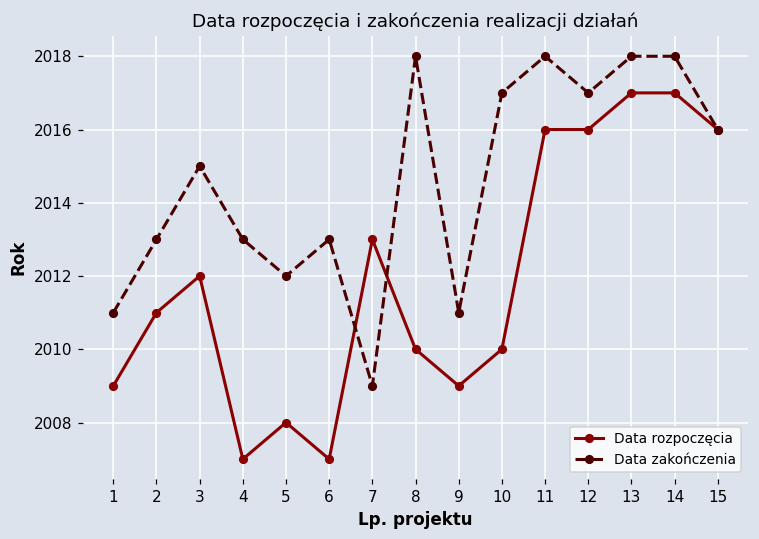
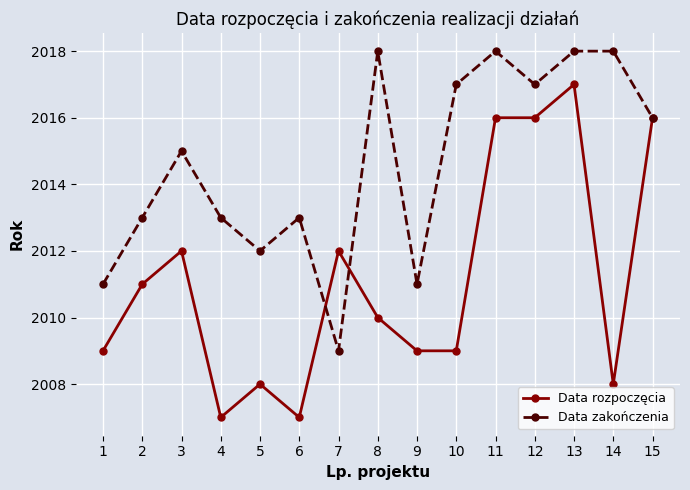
Data rozpoczęcia, 7: 2013 -> 2012
Data rozpoczęcia, 10: 2010 -> 2009
Data rozpoczęcia, 14: 2017 -> 2008
